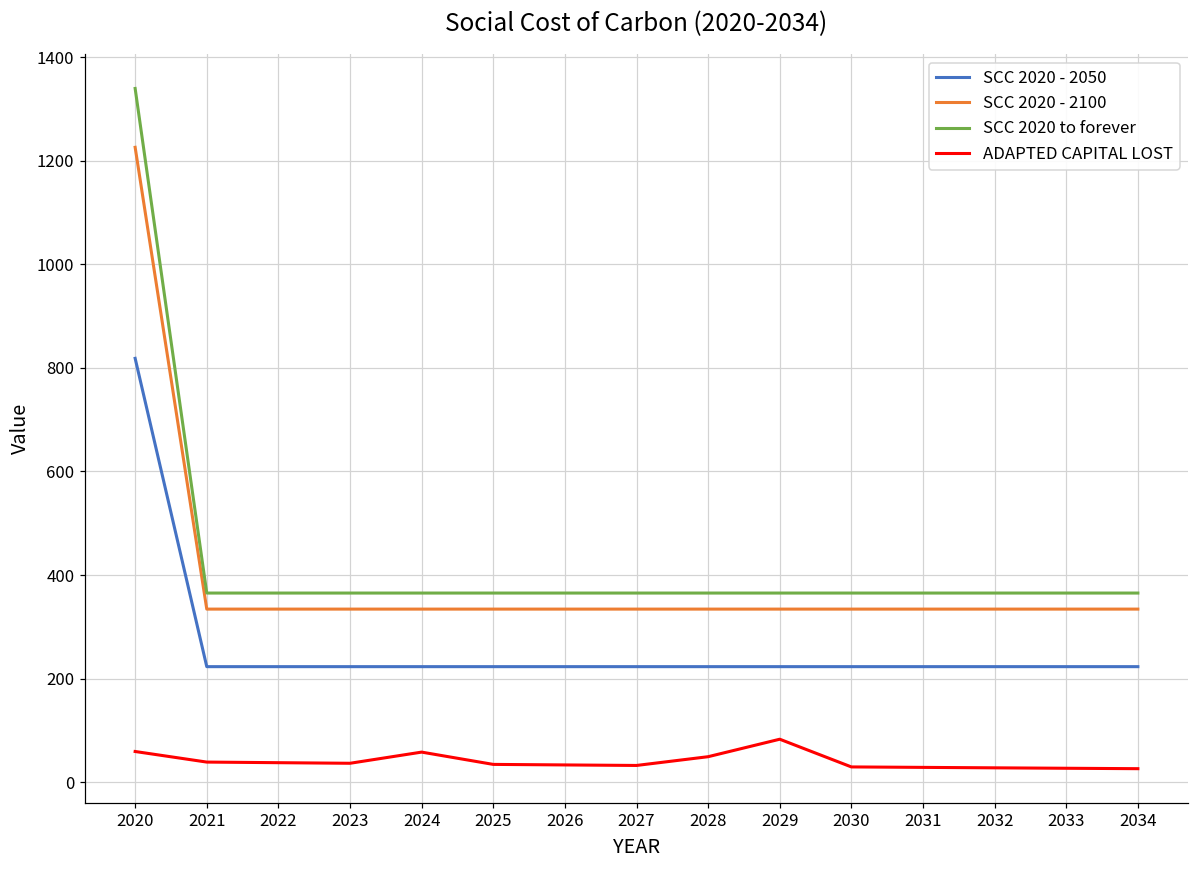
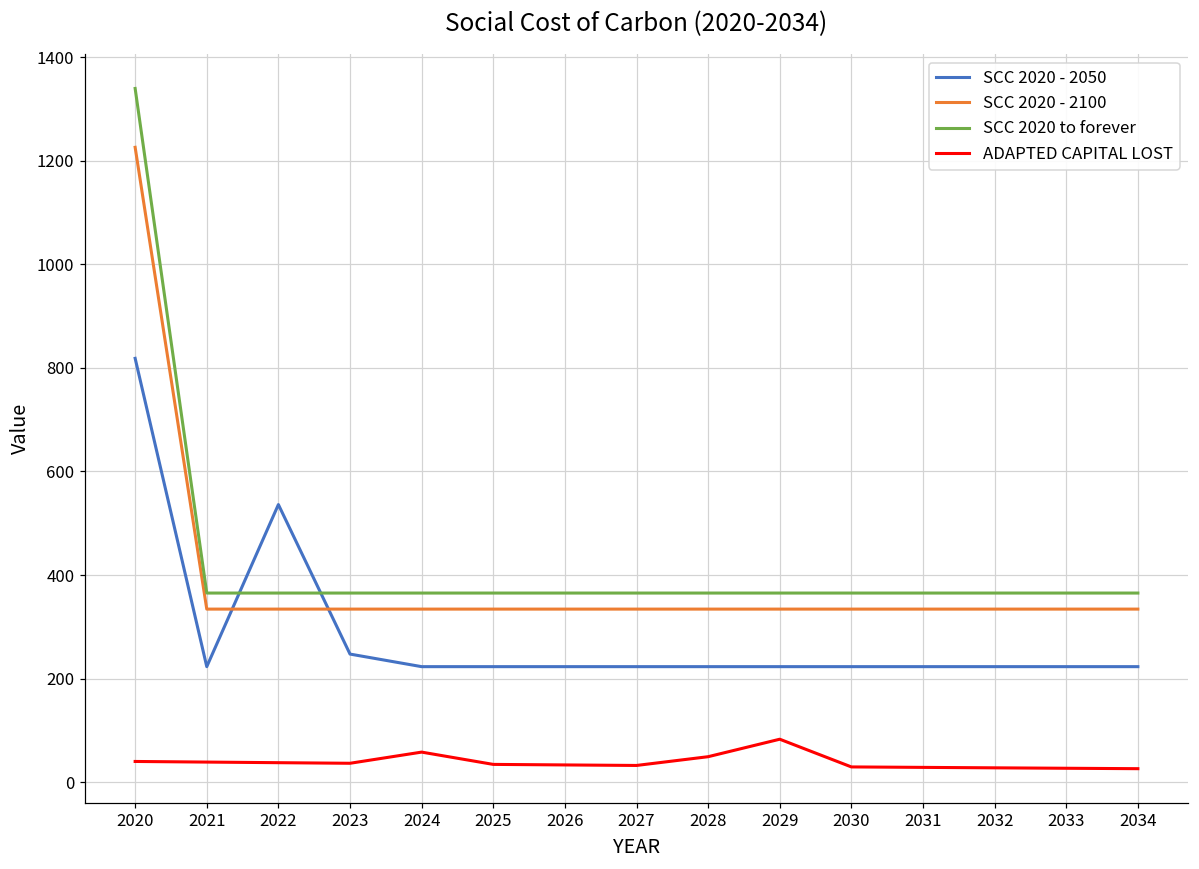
ADAPTED CAPITAL LOST, 2020: 60 -> 40
SCC 2020 - 2050, 2022: 220 -> 540
SCC 2020 - 2050, 2023: 220 -> 250
